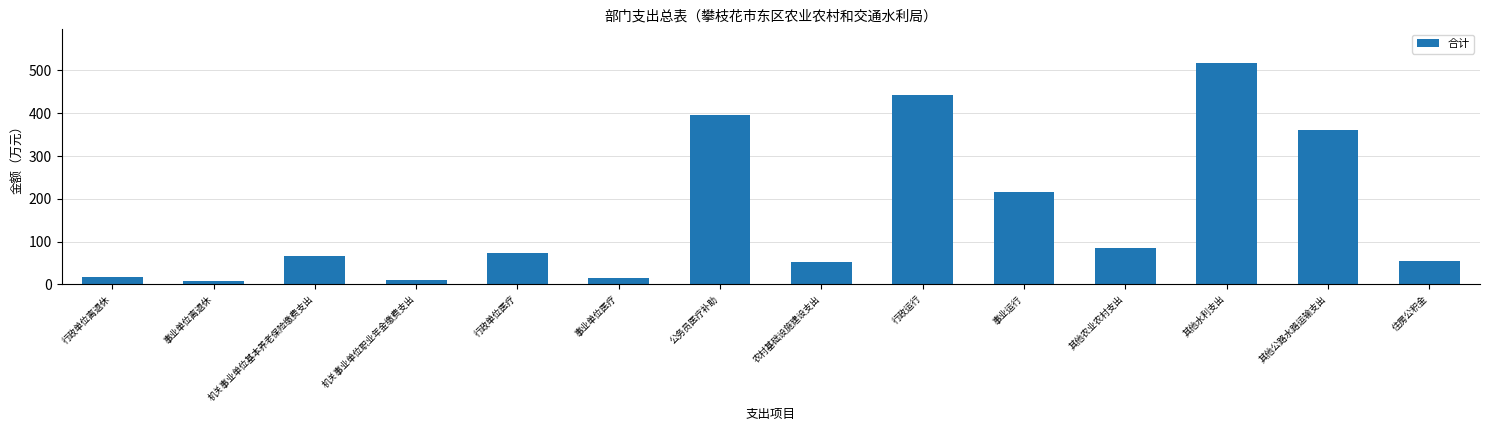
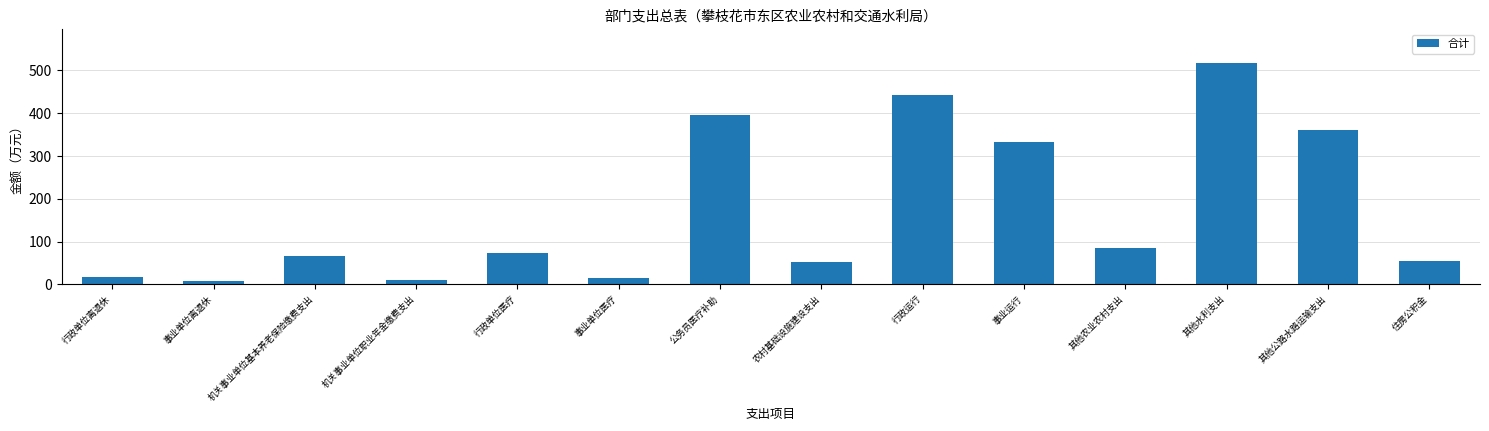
事业运行: 220 -> 330
